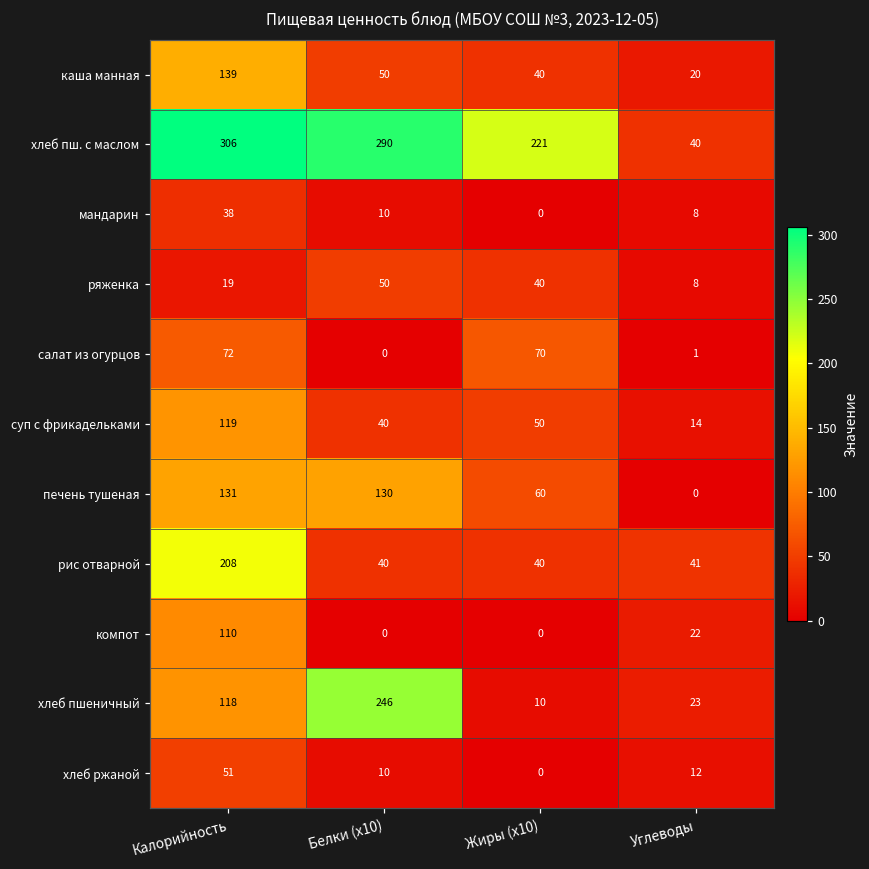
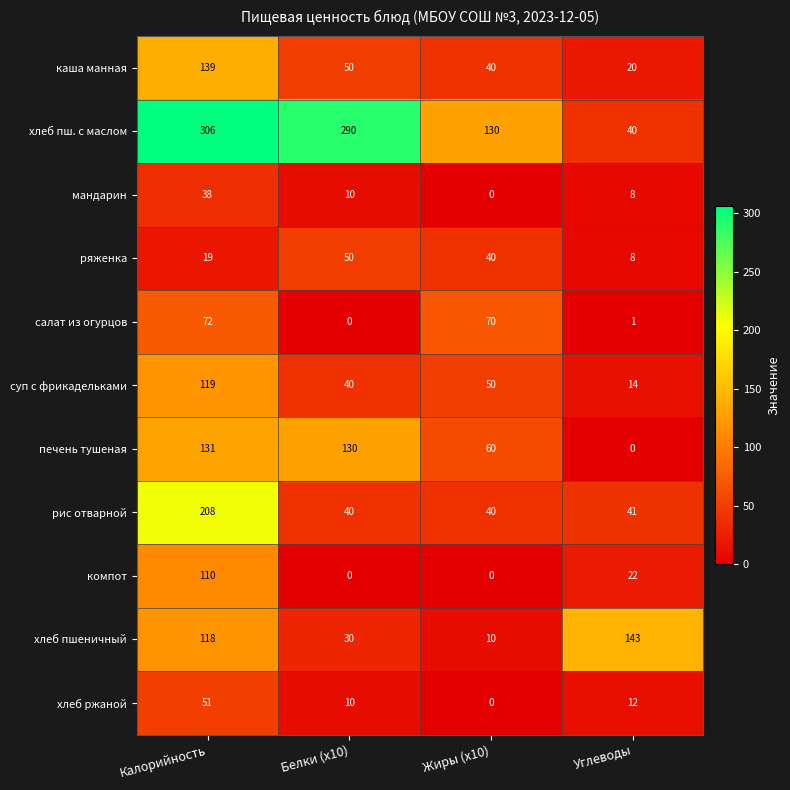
хлеб пш. с маслом, Жиры (x10): 221 -> 130
хлеб пшеничный, Белки (x10): 246 -> 30
хлеб пшеничный, Углеводы: 23 -> 143
